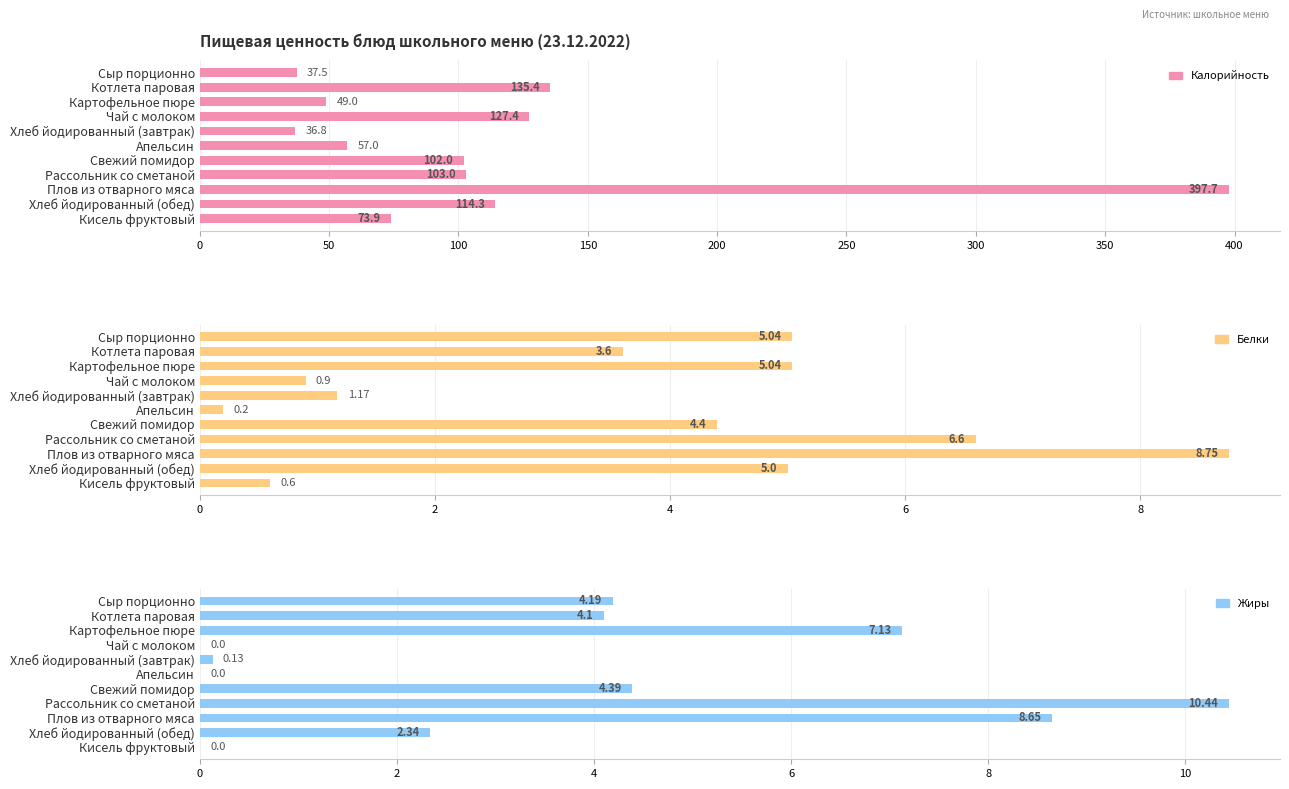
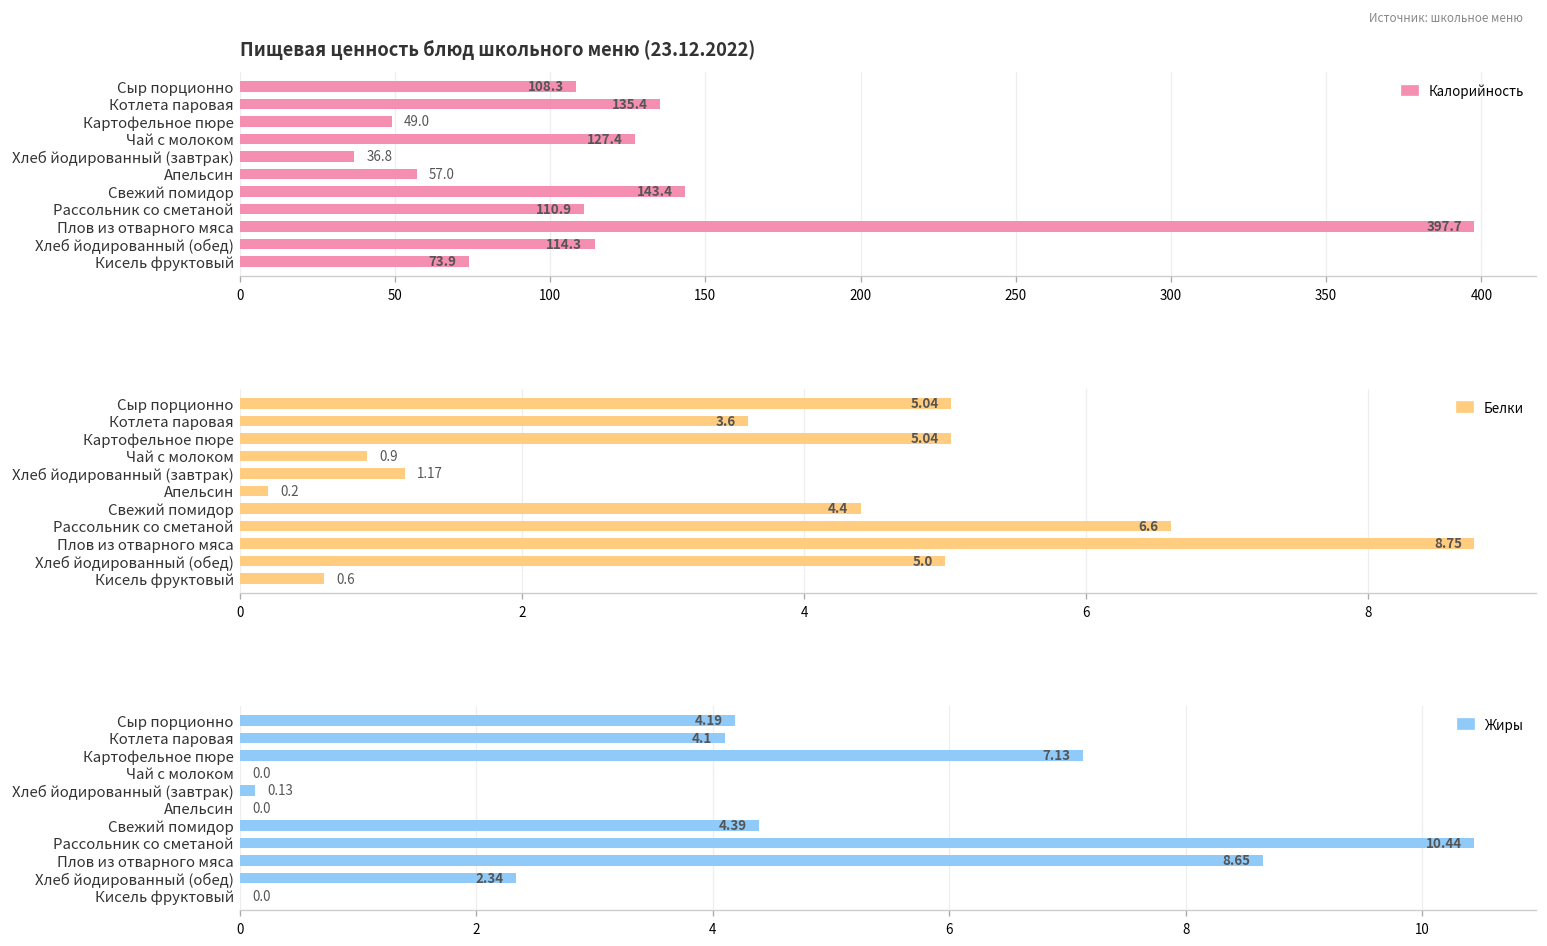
Пищевая ценность блюд школьного меню (23.12.2022), Сыр порционно: 37.5 -> 108.3
Пищевая ценность блюд школьного меню (23.12.2022), Свежий помидор: 102.0 -> 143.4
Пищевая ценность блюд школьного меню (23.12.2022), Рассольник со сметаной: 103.0 -> 110.9
